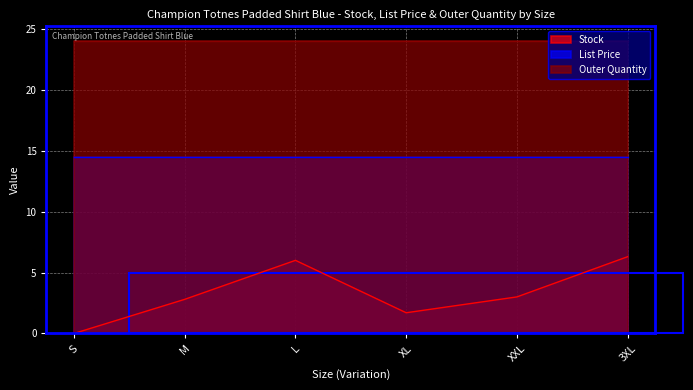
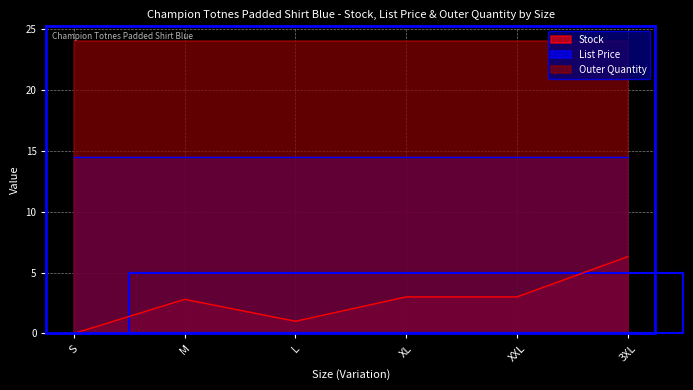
Stock, L: 6 -> 1
Stock, XL: 1.7 -> 3.0
